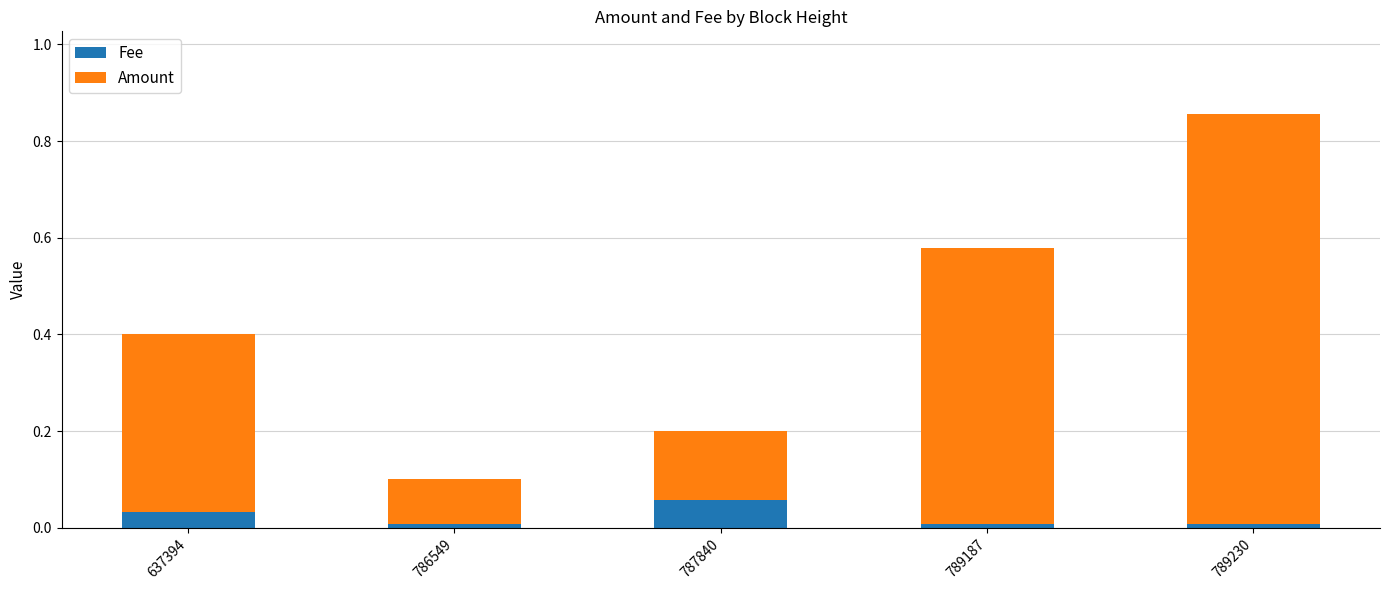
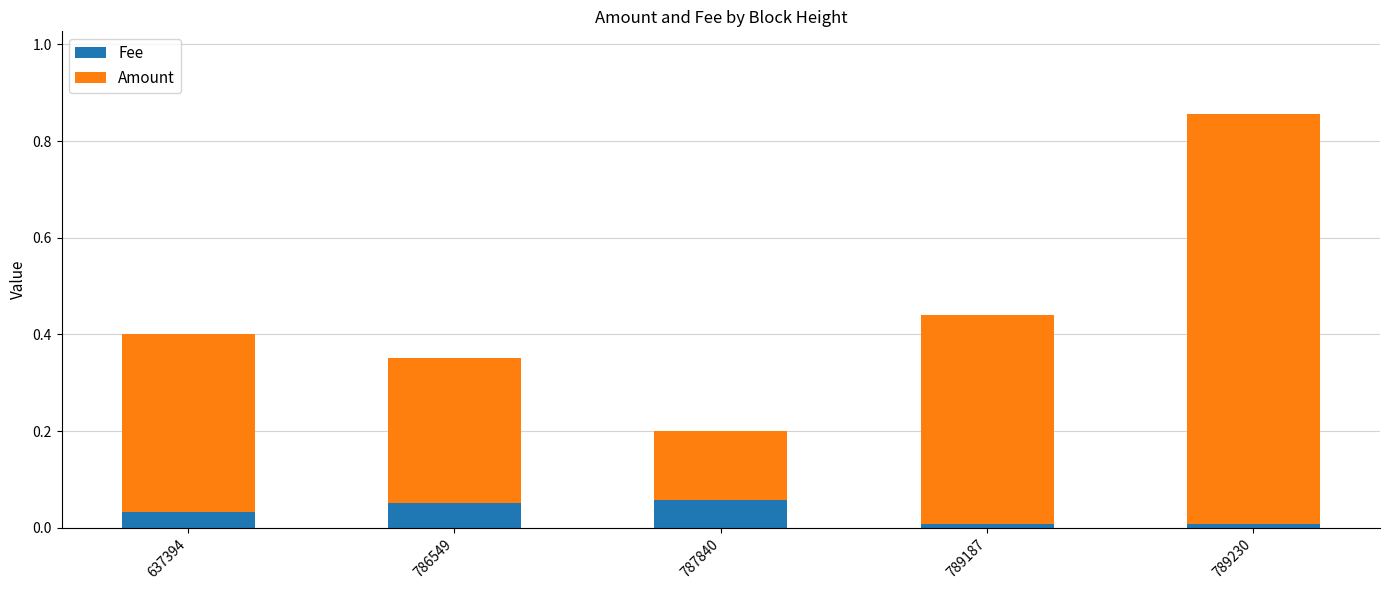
Fee, 786549: 0.01 -> 0.05
Amount, 786549: 0.09 -> 0.30
Amount, 789187: 0.57 -> 0.43
